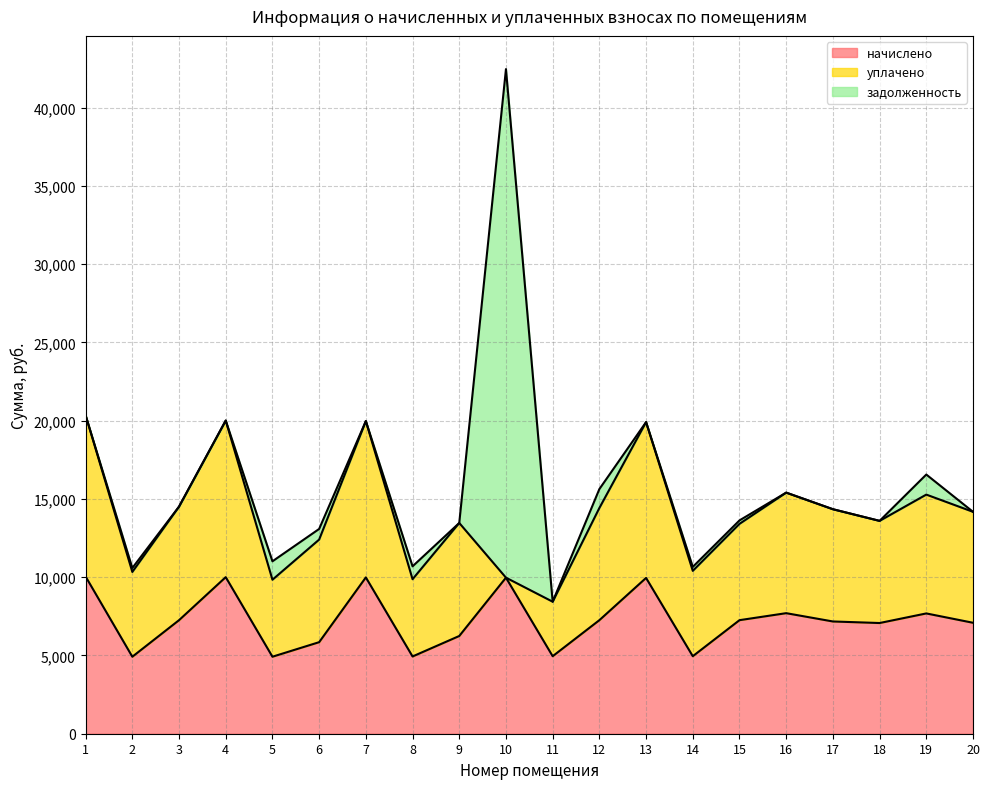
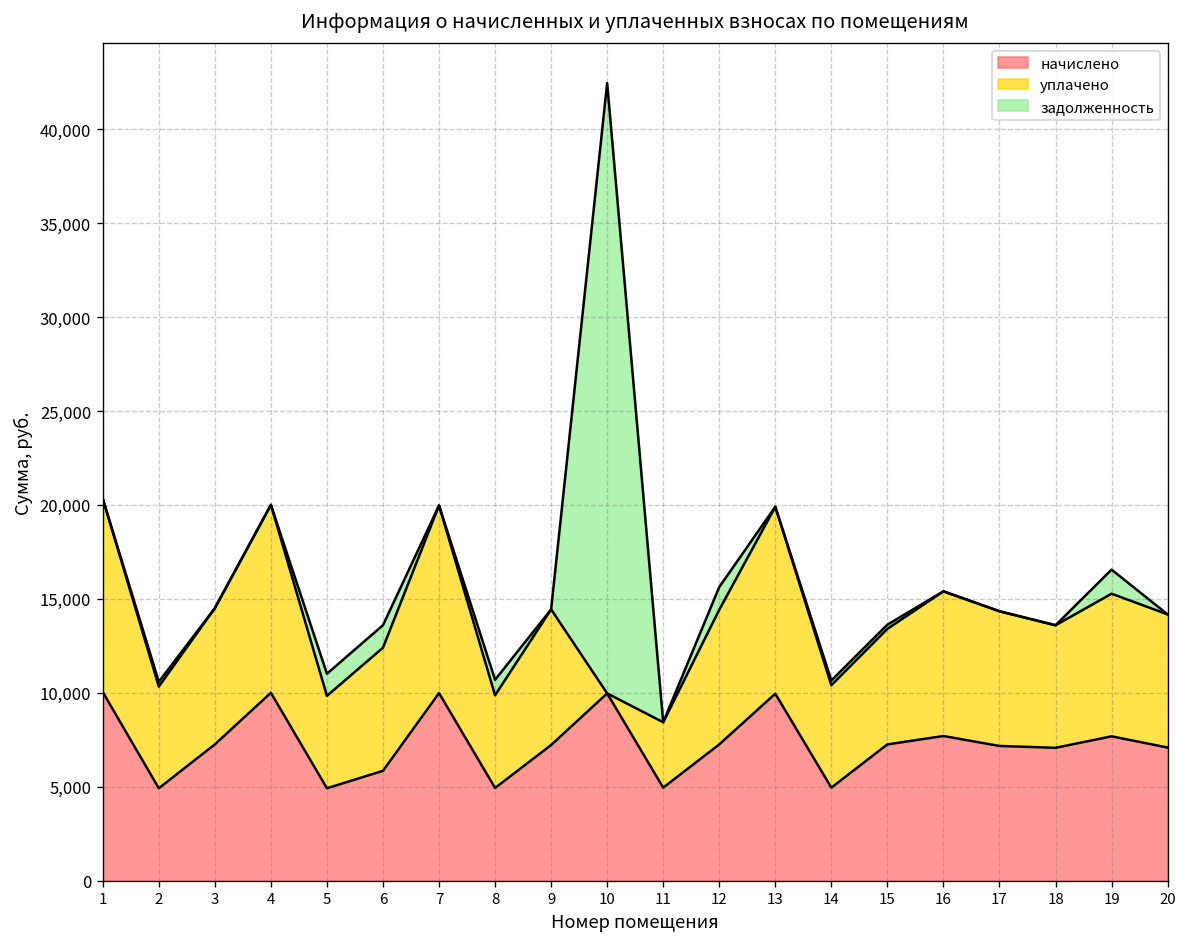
задолженность, 6: 700 -> 1,200
начислено, 9: 6,200 -> 7,200
